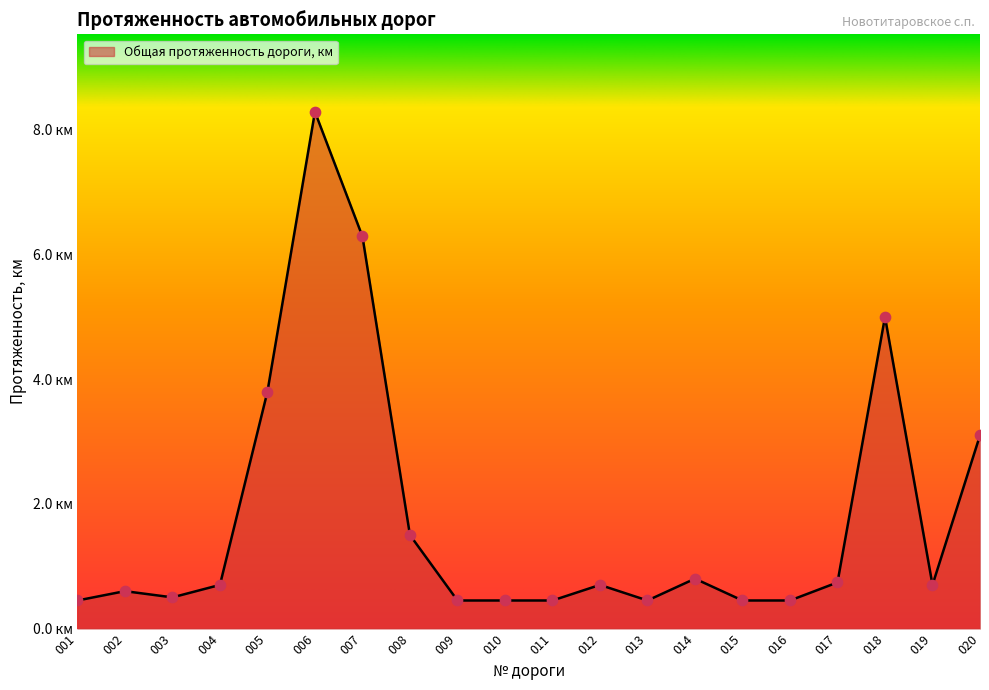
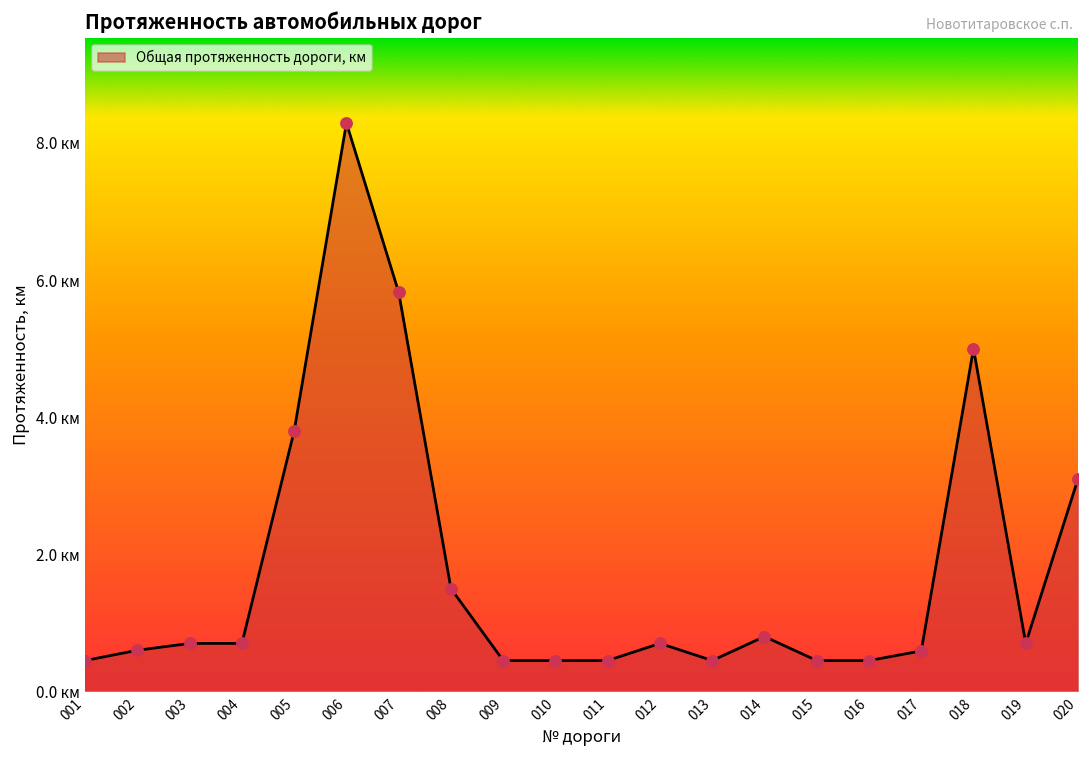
003: 0.5 км -> 0.7 км
007: 6.3 км -> 5.8 км
017: 0.7 км -> 0.6 км
